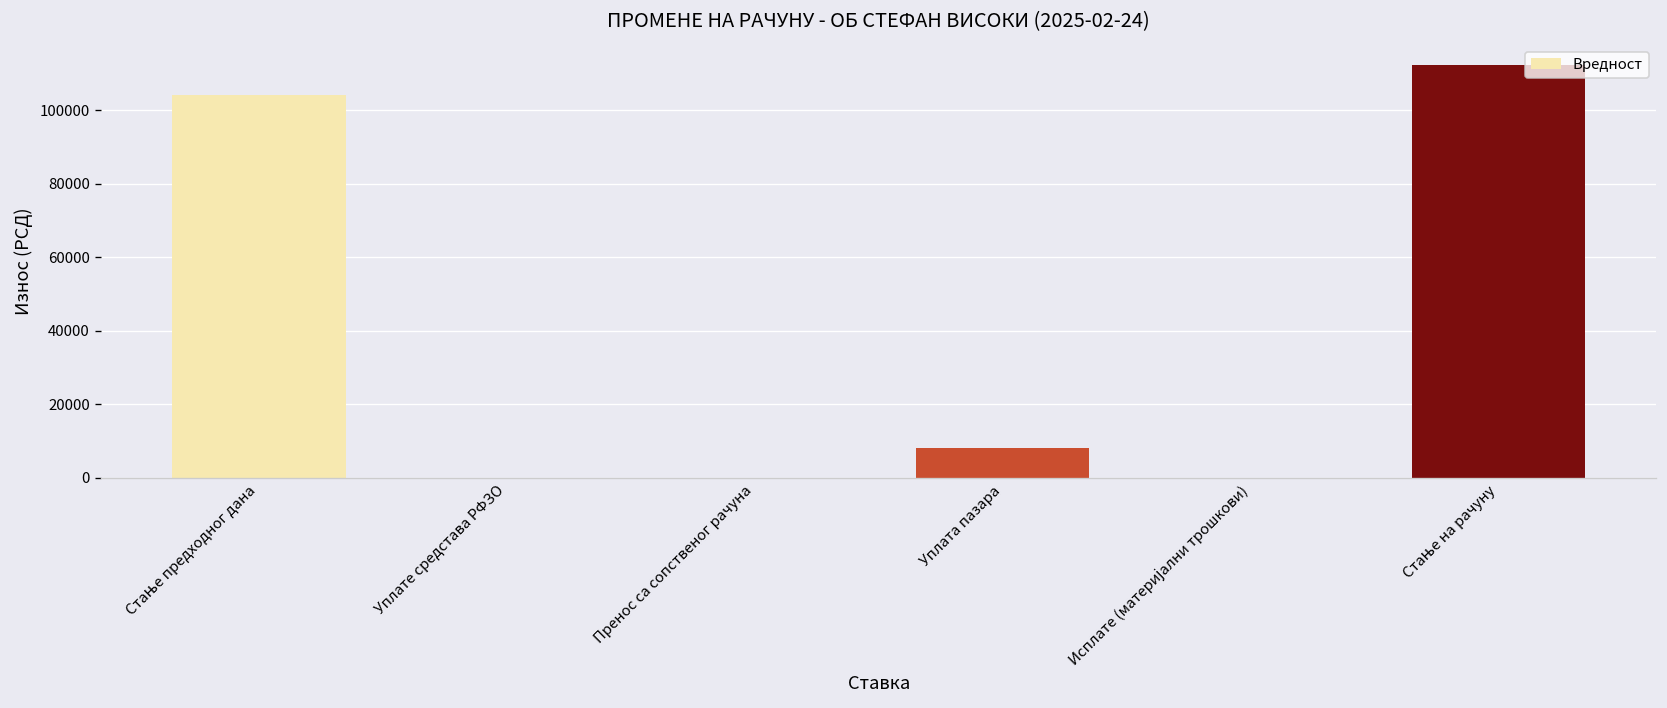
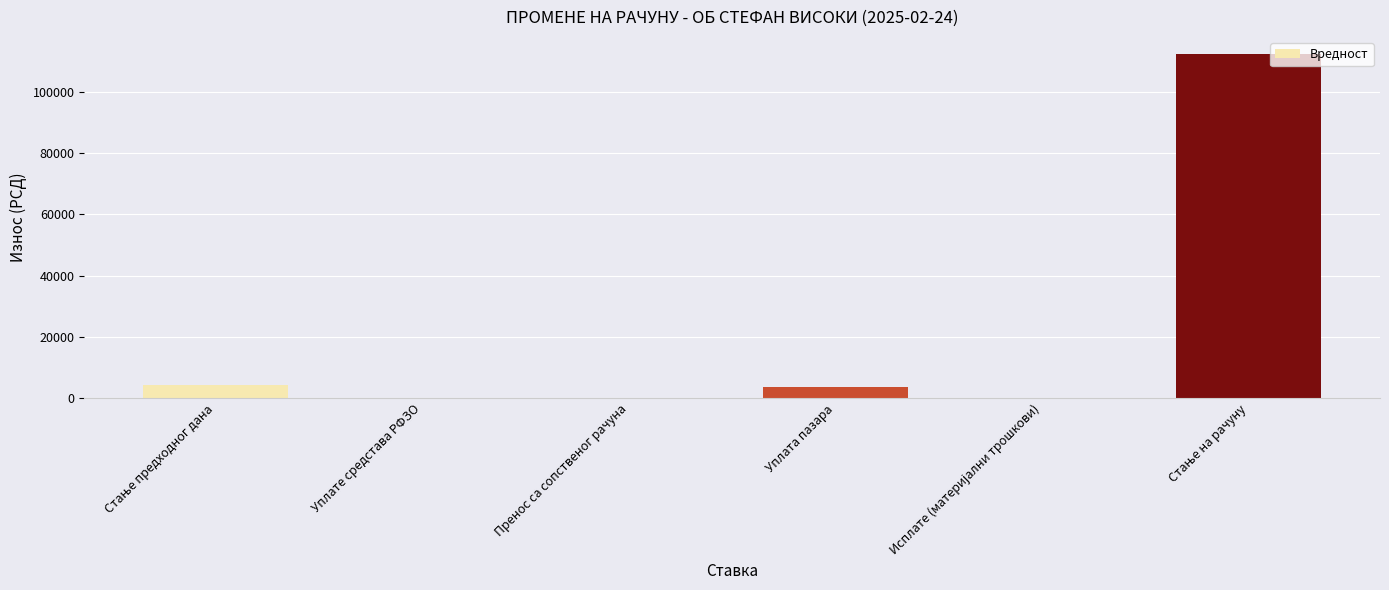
Стање предходног дана: 104000 -> 4000
Уплата пазара: 8000 -> 3000
